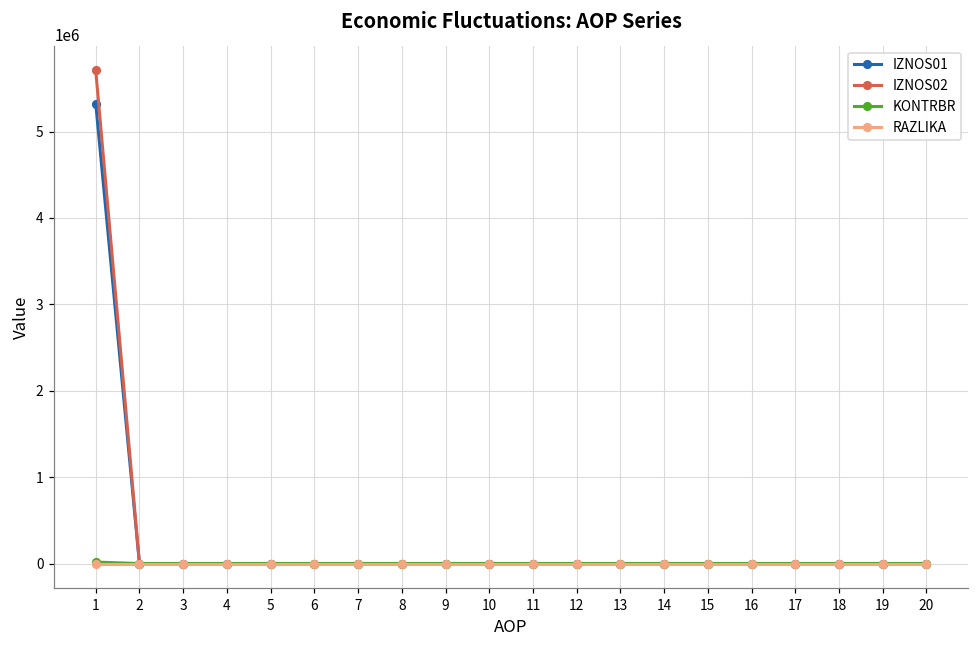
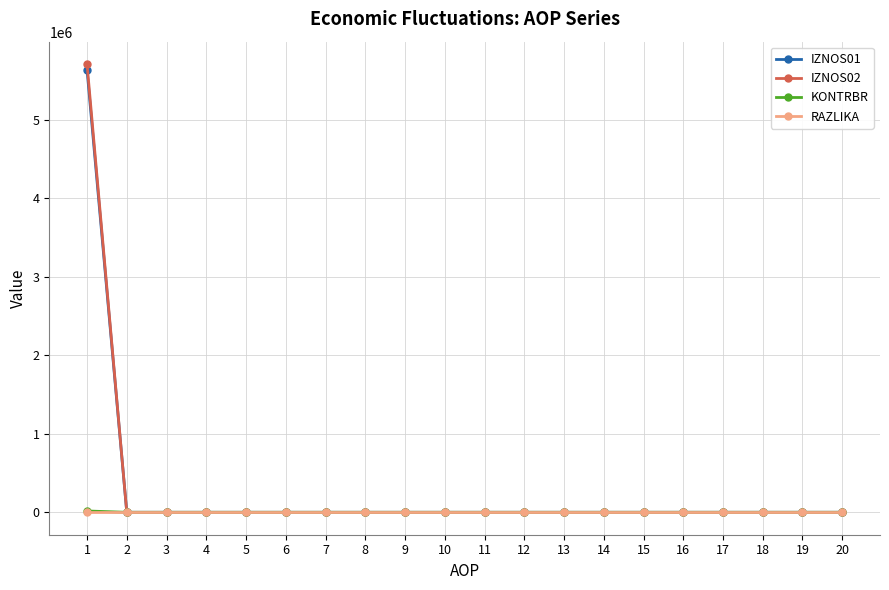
IZNOS01, 1: 5300000 -> 5600000
